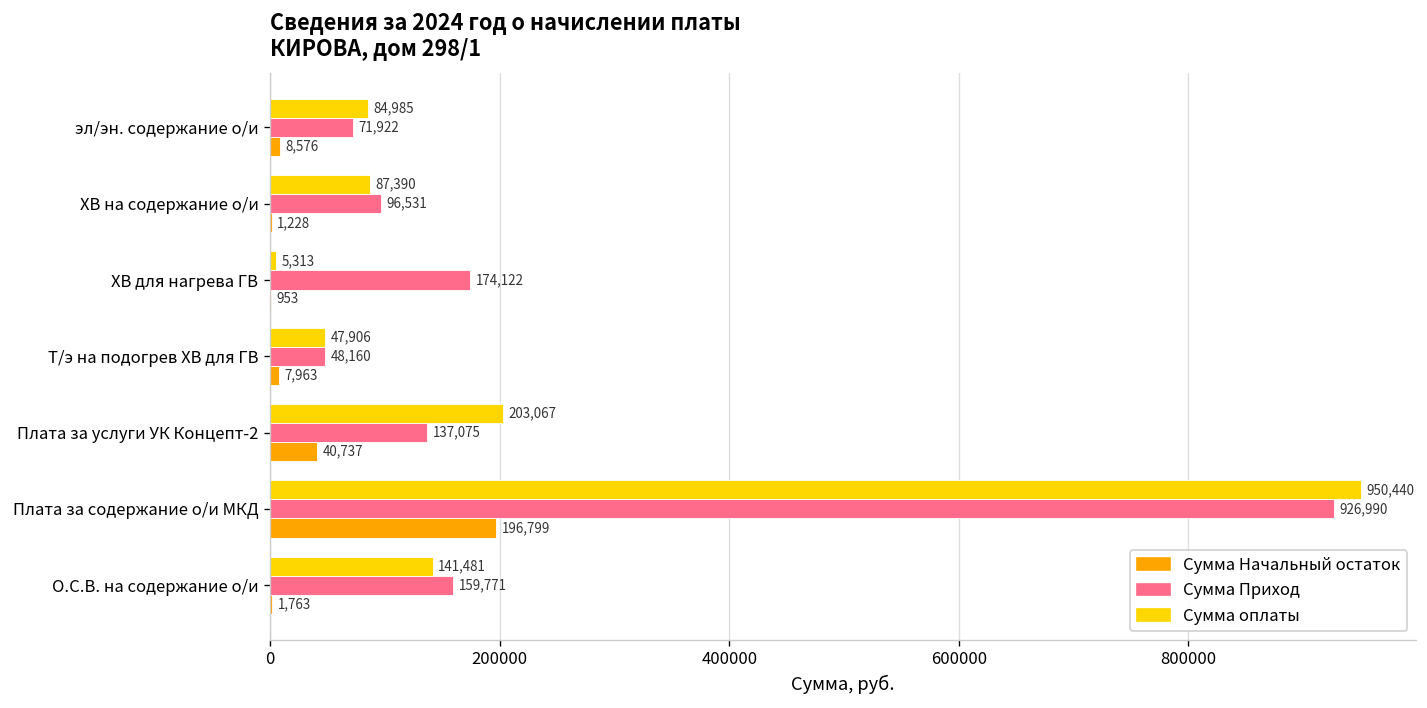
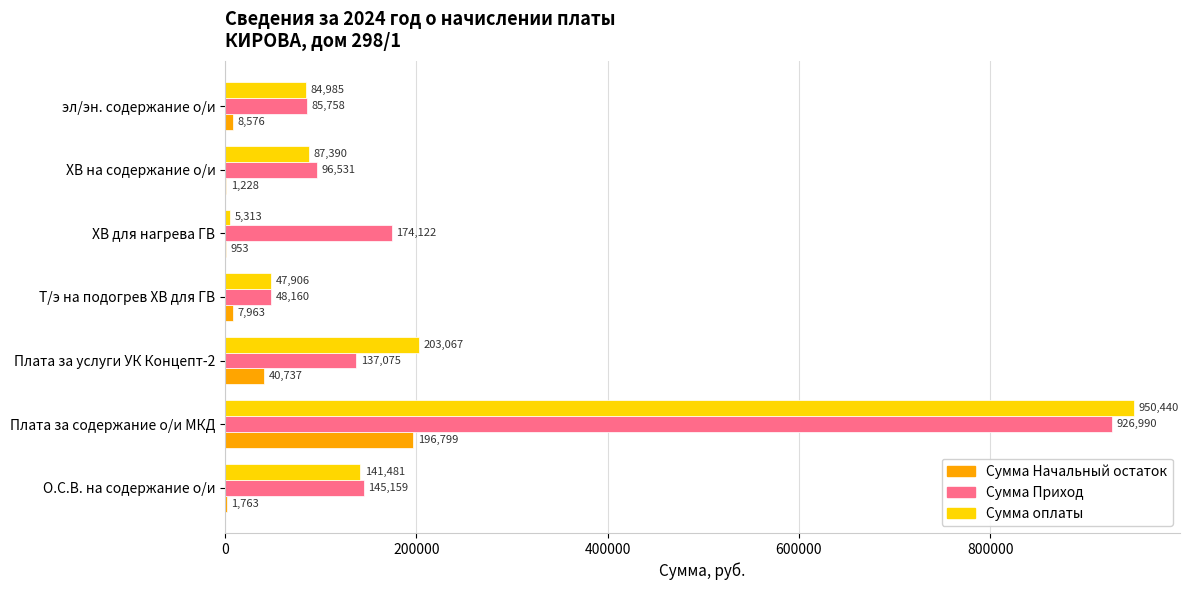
Сумма Приход, эл/эн. содержание о/и: 71,922 -> 85,758
Сумма Приход, О.С.В. на содержание о/и: 159,771 -> 145,159
